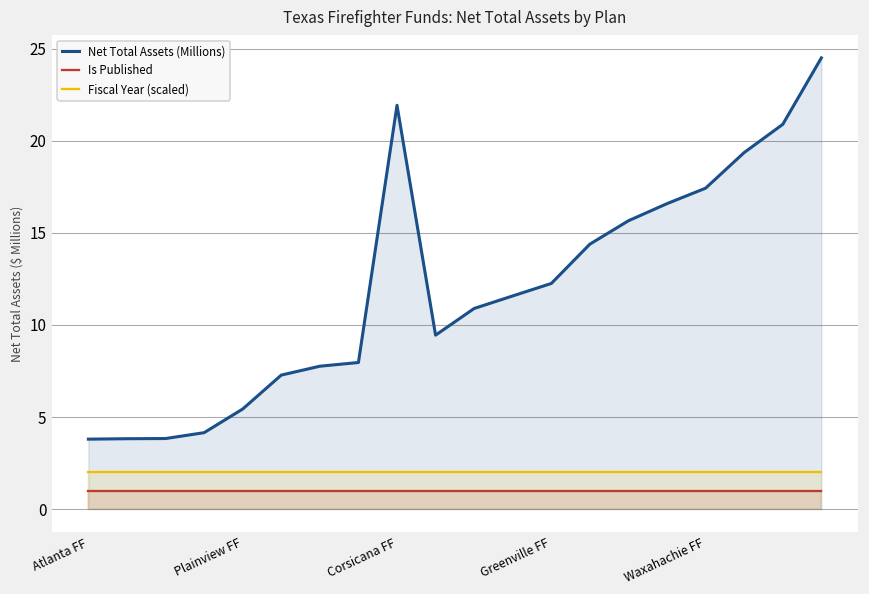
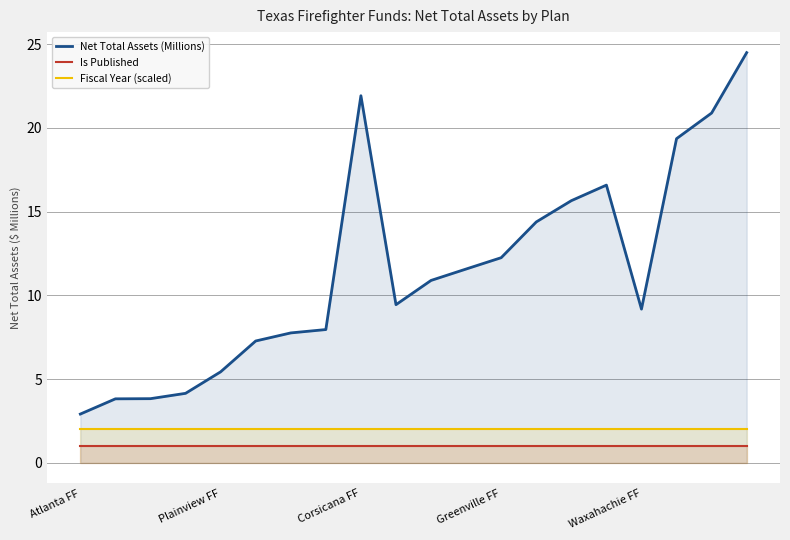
Net Total Assets (Millions), Atlanta FF: 3.8 -> 2.9
Net Total Assets (Millions), Waxahachie FF: 17.4 -> 9.2
